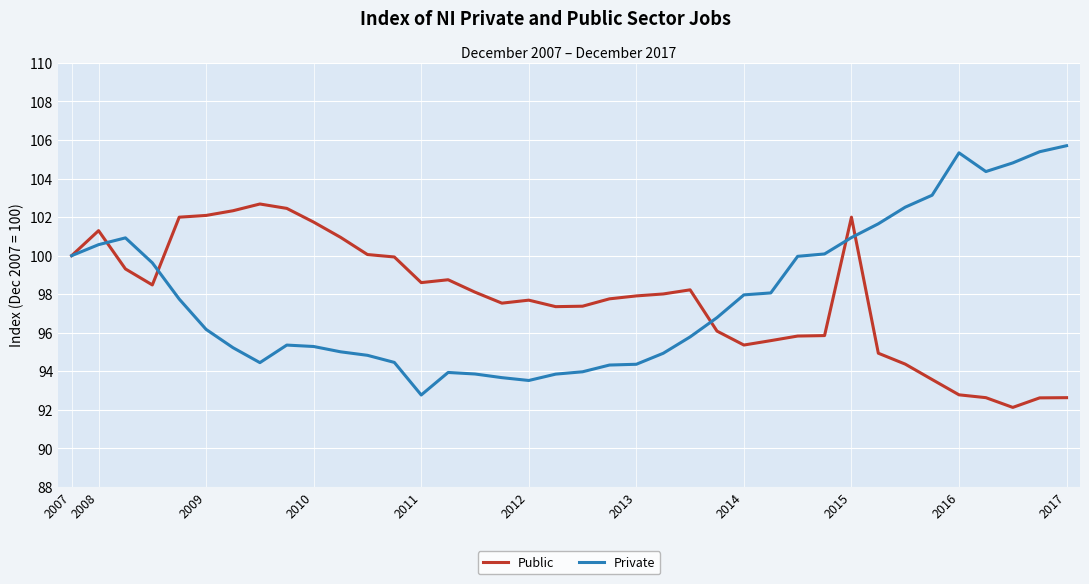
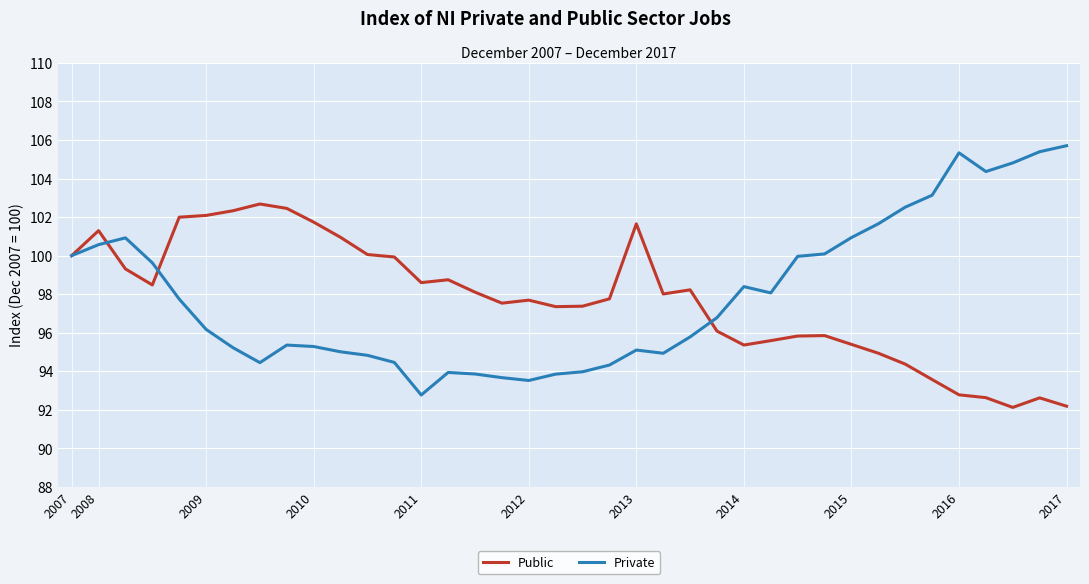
Public, 2013: 97.9 -> 101.6
Private, 2013: 94.4 -> 95.1
Private, 2014: 98.0 -> 98.4
Public, 2015: 102.0 -> 95.4
Public, 2017: 92.6 -> 92.2
